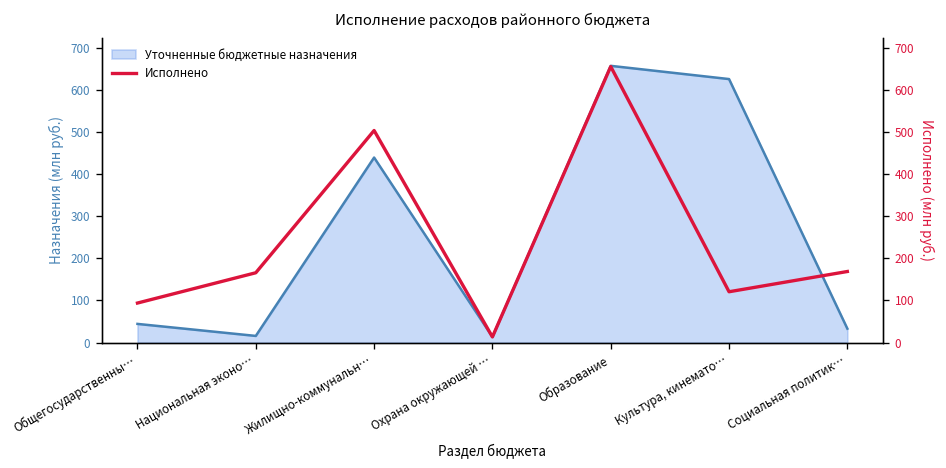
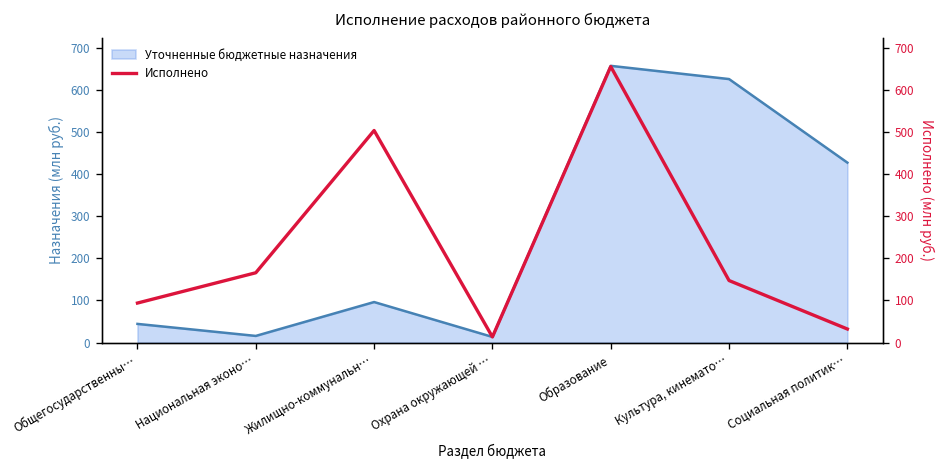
Уточненные бюджетные назначения, Жилищно-коммунальн…: 440 -> 100
Уточненные бюджетные назначения, Социальная политик…: 30 -> 430
Исполнено, Культура, кинемато…: 120 -> 150
Исполнено, Социальная политик…: 170 -> 30
